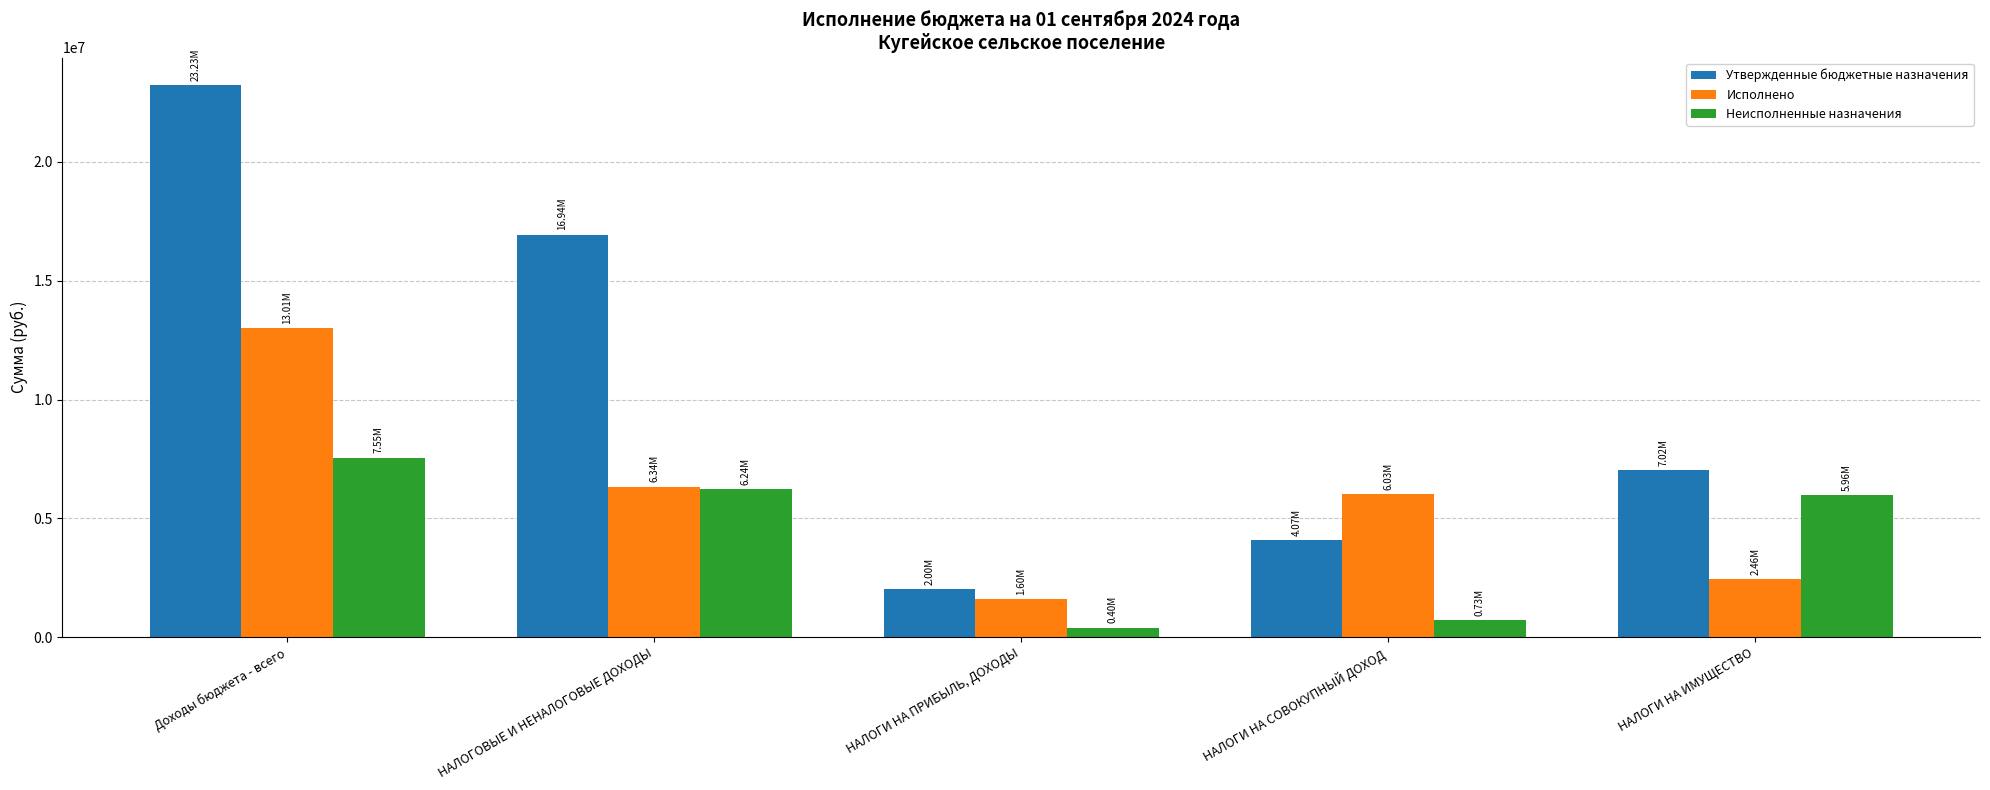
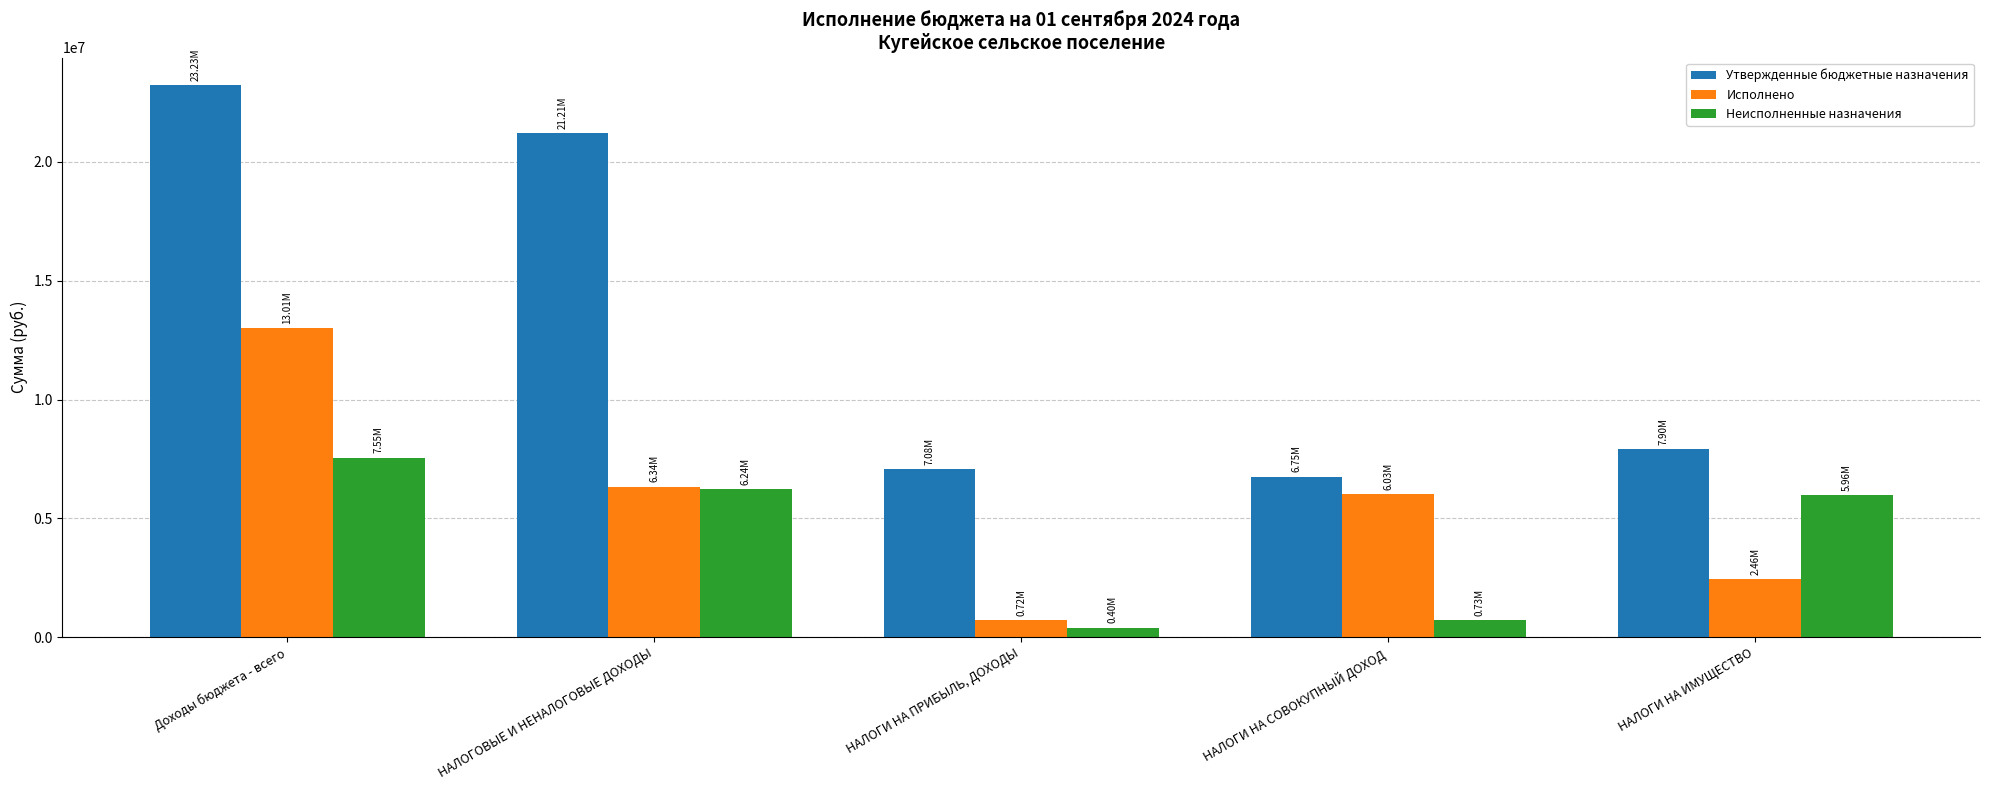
Утвержденные бюджетные назначения, НАЛОГОВЫЕ И НЕНАЛОГОВЫЕ ДОХОДЫ: 16.94M -> 21.21M
Утвержденные бюджетные назначения, НАЛОГИ НА ПРИБЫЛЬ, ДОХОДЫ: 2.00M -> 7.08M
Исполнено, НАЛОГИ НА ПРИБЫЛЬ, ДОХОДЫ: 1.60M -> 0.72M
Утвержденные бюджетные назначения, НАЛОГИ НА СОВОКУПНЫЙ ДОХОД: 4.07M -> 6.75M
Утвержденные бюджетные назначения, НАЛОГИ НА ИМУЩЕСТВО: 7.02M -> 7.90M
